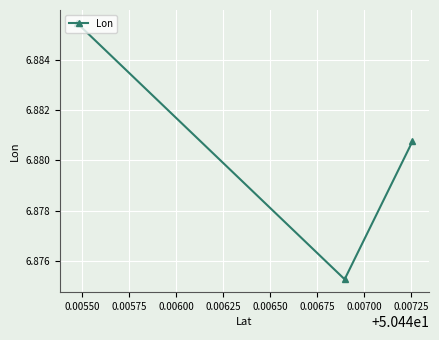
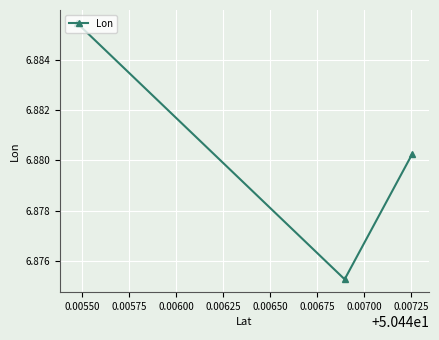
0.00725: 6.8808 -> 6.8803
